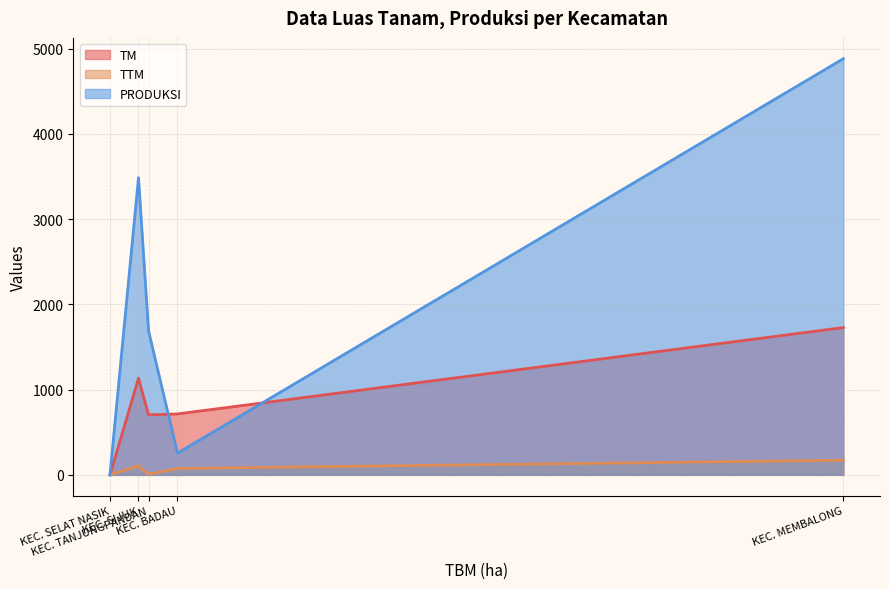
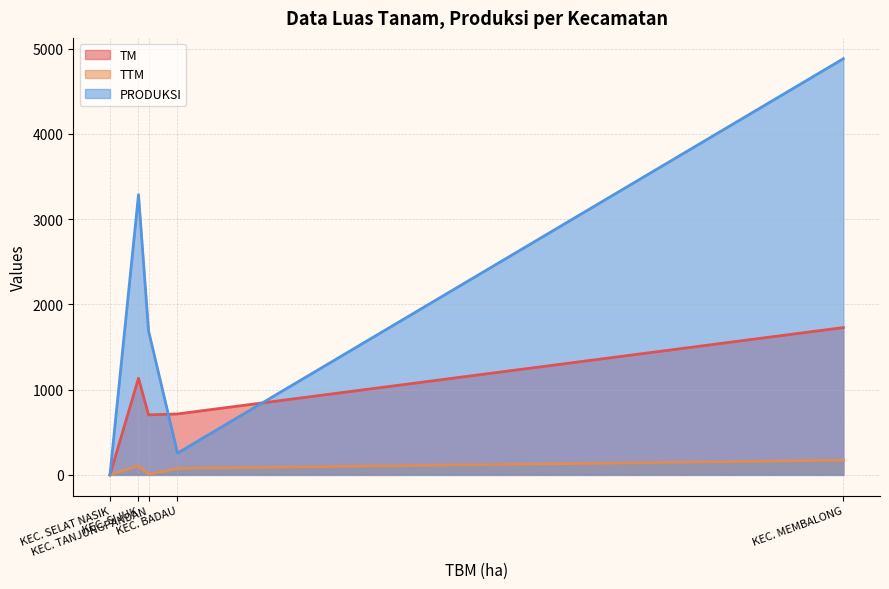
PRODUKSI, KEC. SIJUK: 3500 -> 3300
